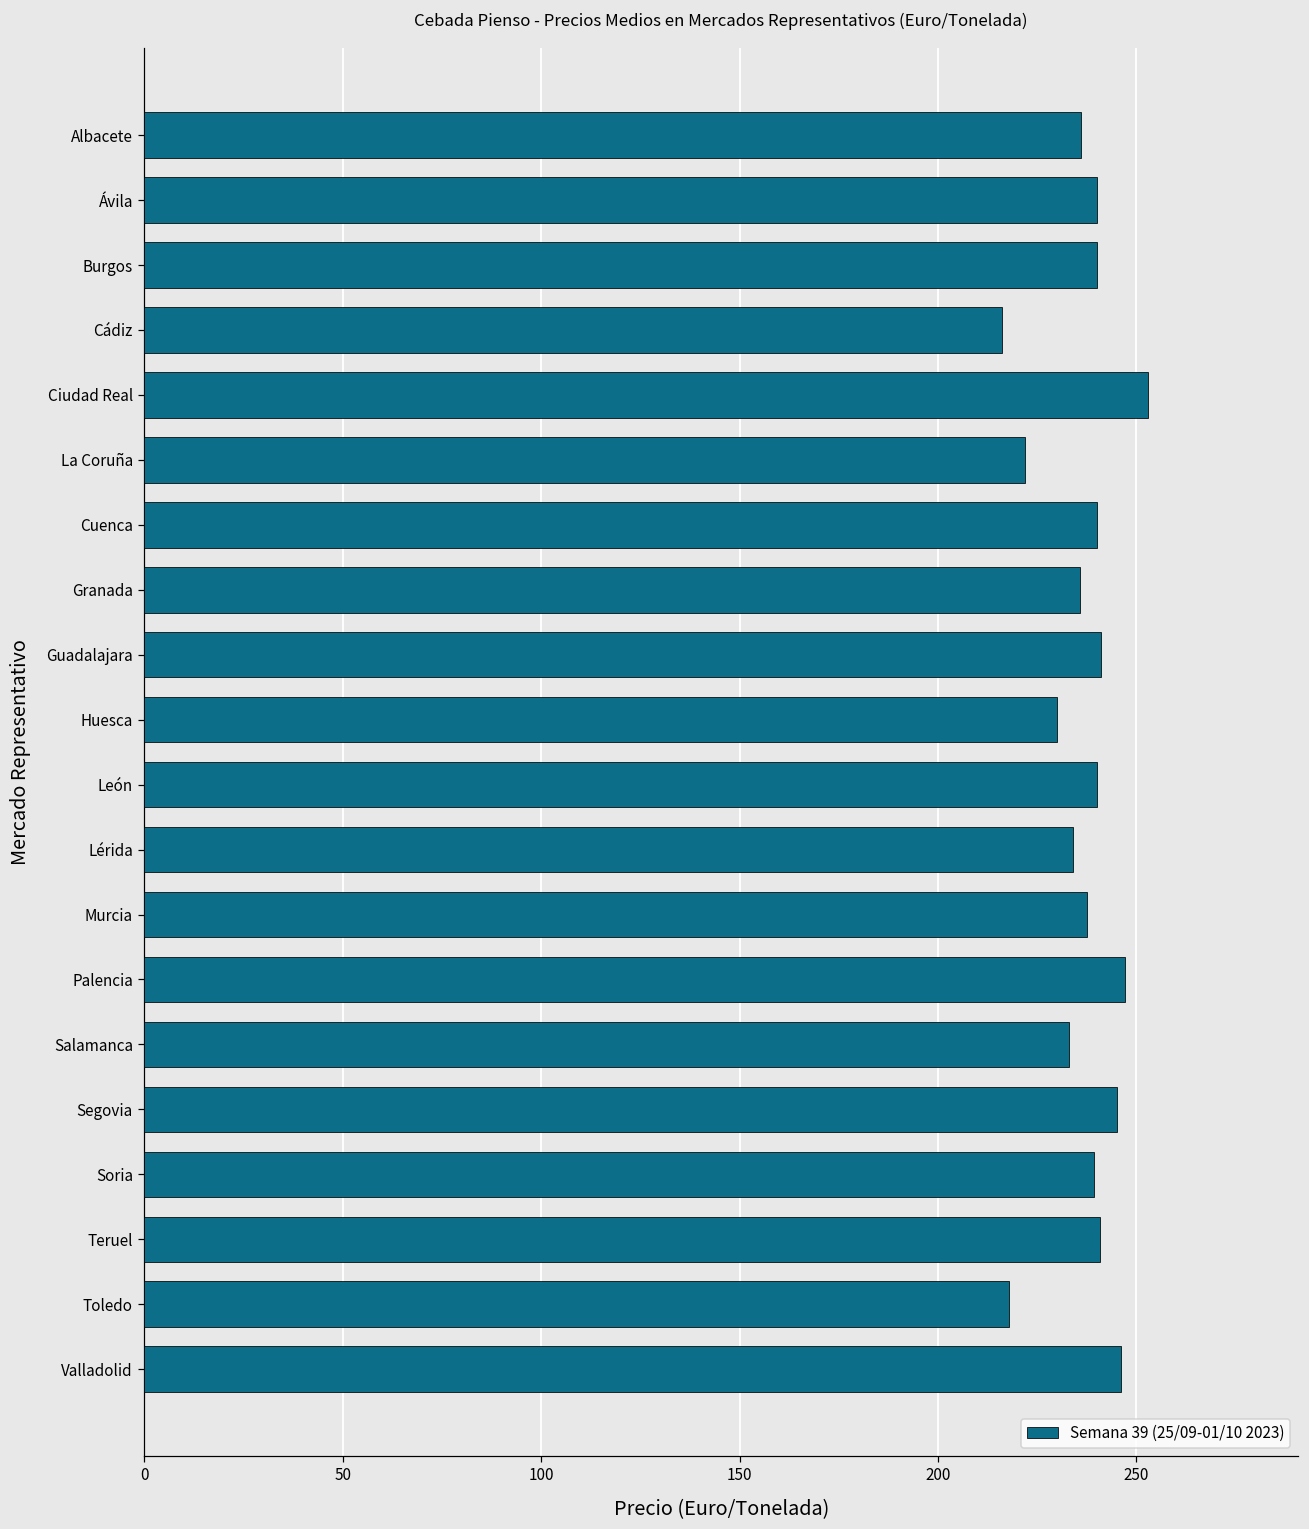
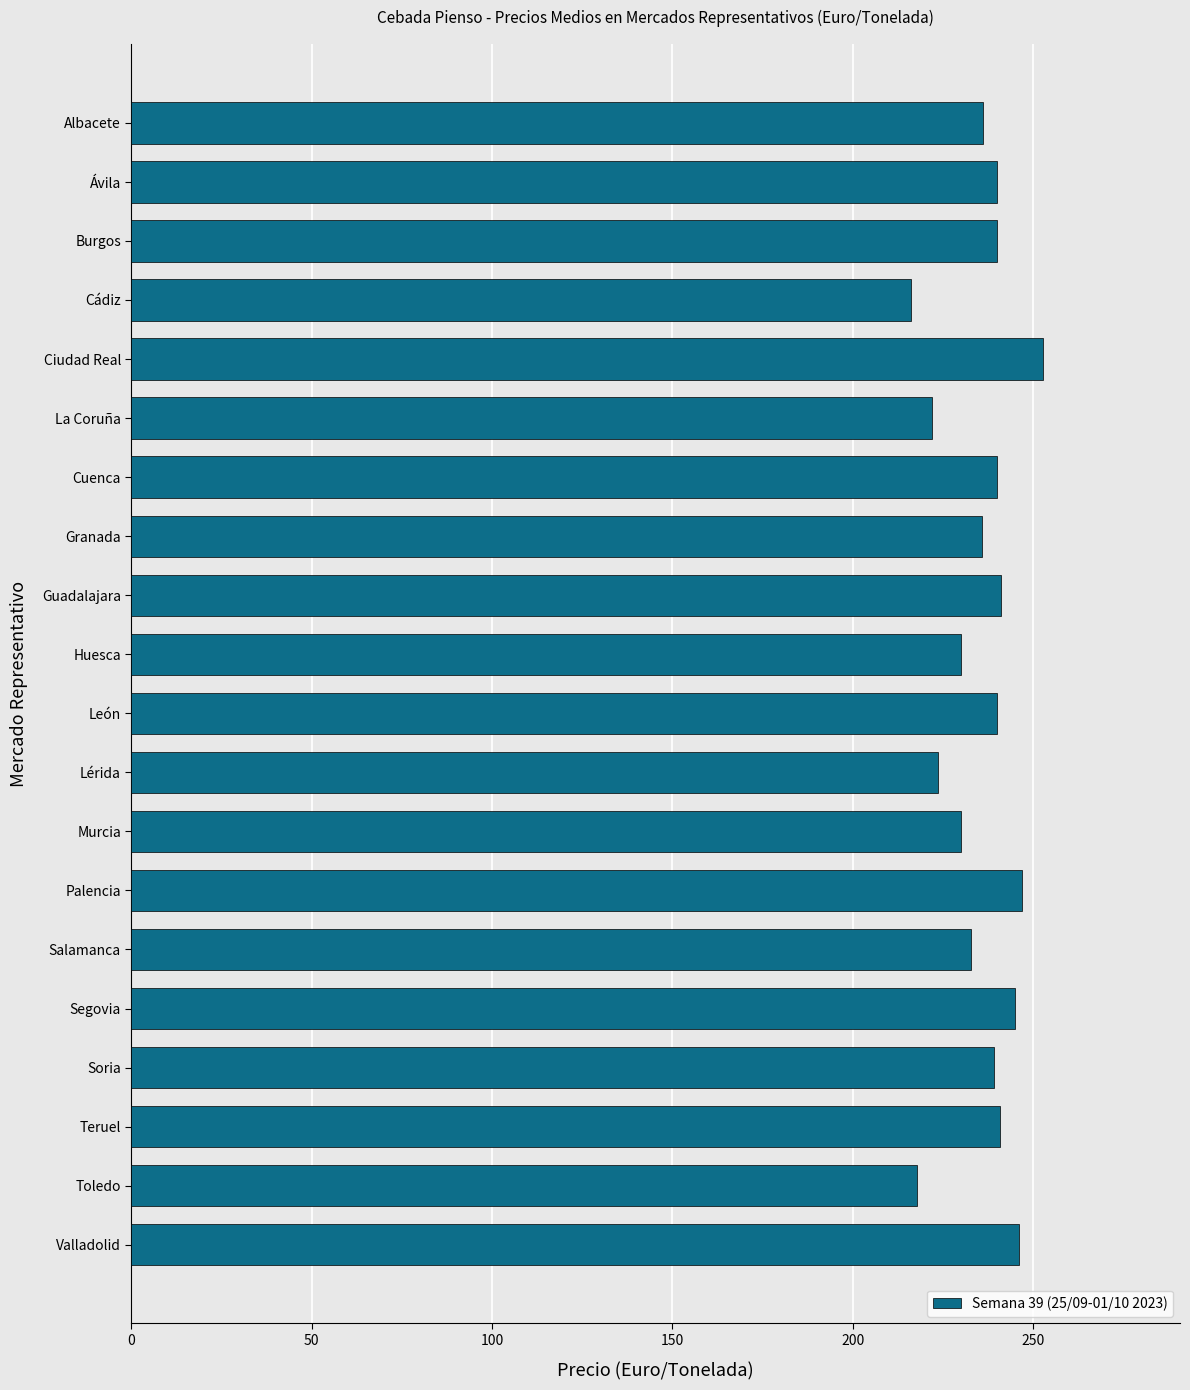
Lérida: 234 -> 224
Murcia: 238 -> 230
